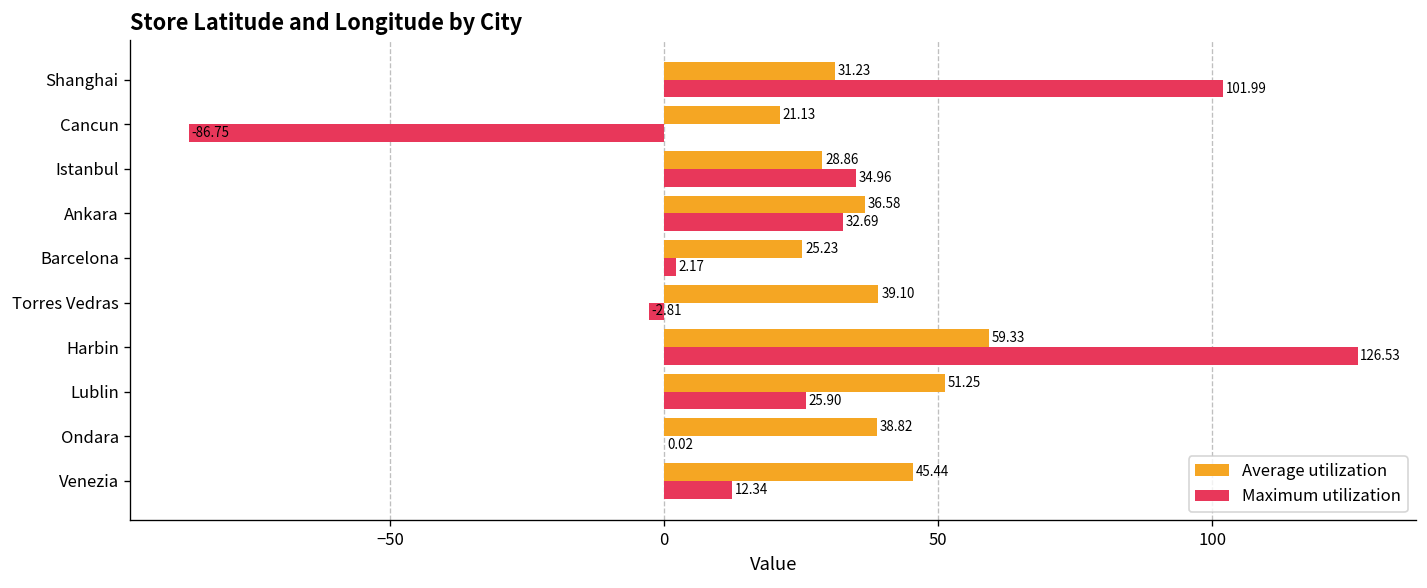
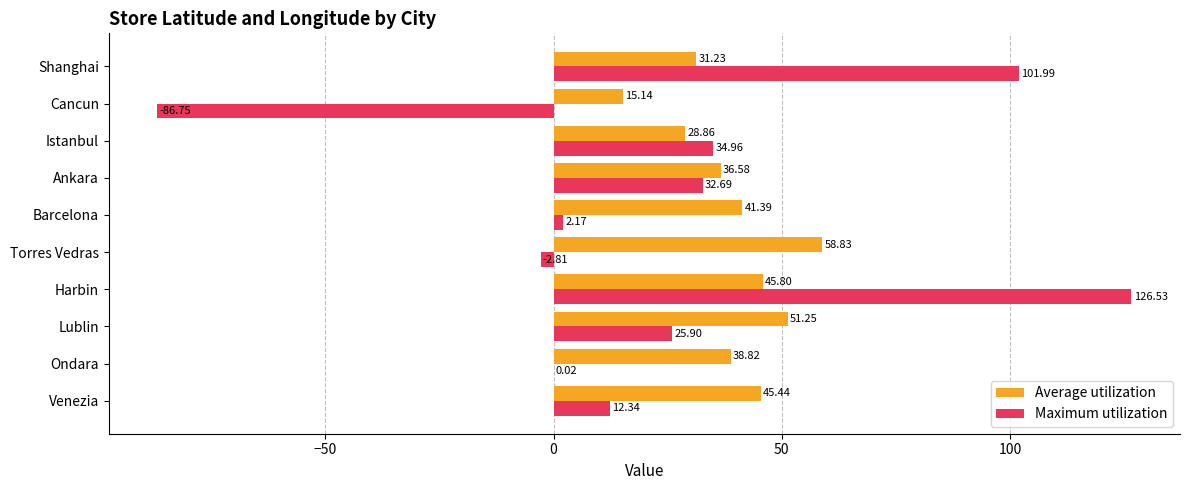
Average utilization, Cancun: 21.13 -> 15.14
Average utilization, Barcelona: 25.23 -> 41.39
Average utilization, Torres Vedras: 39.10 -> 58.83
Average utilization, Harbin: 59.33 -> 45.80
